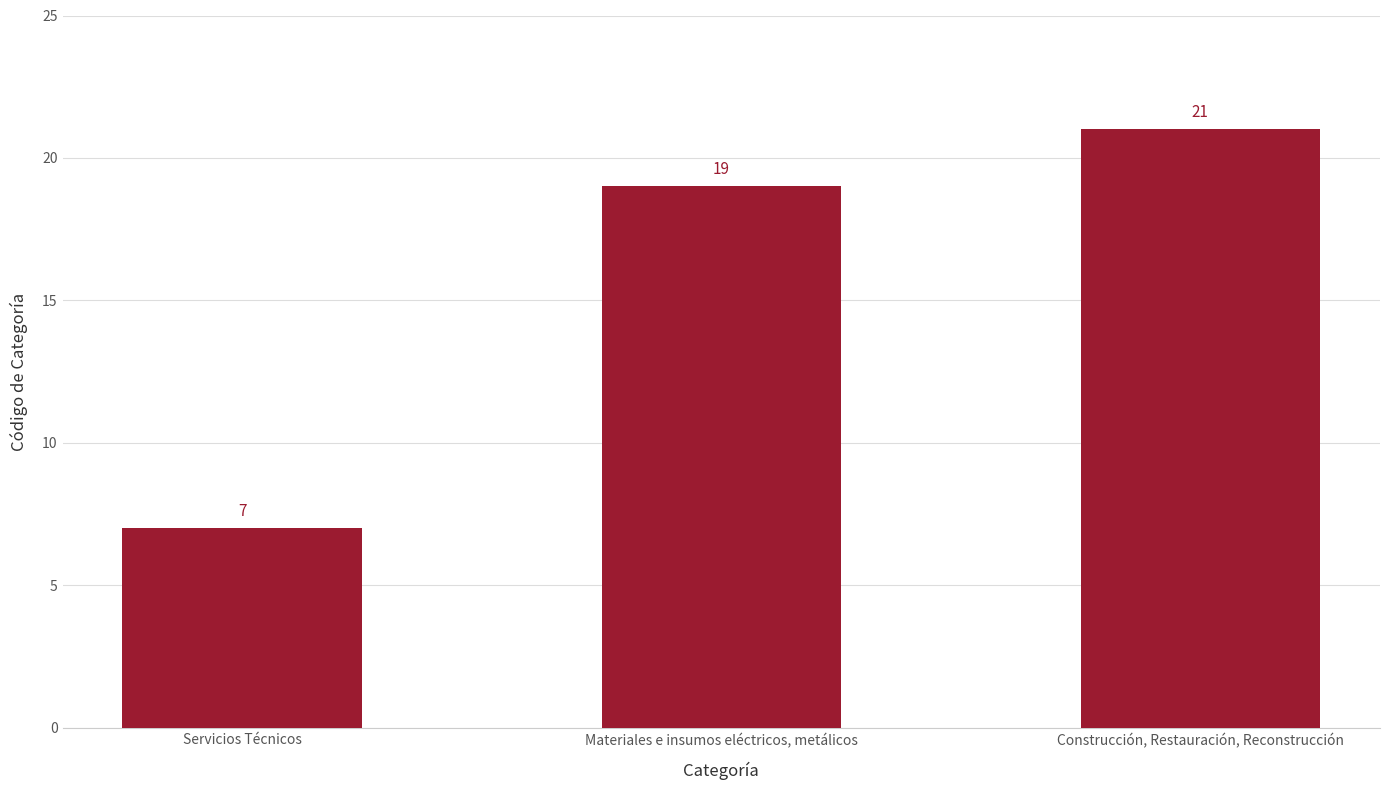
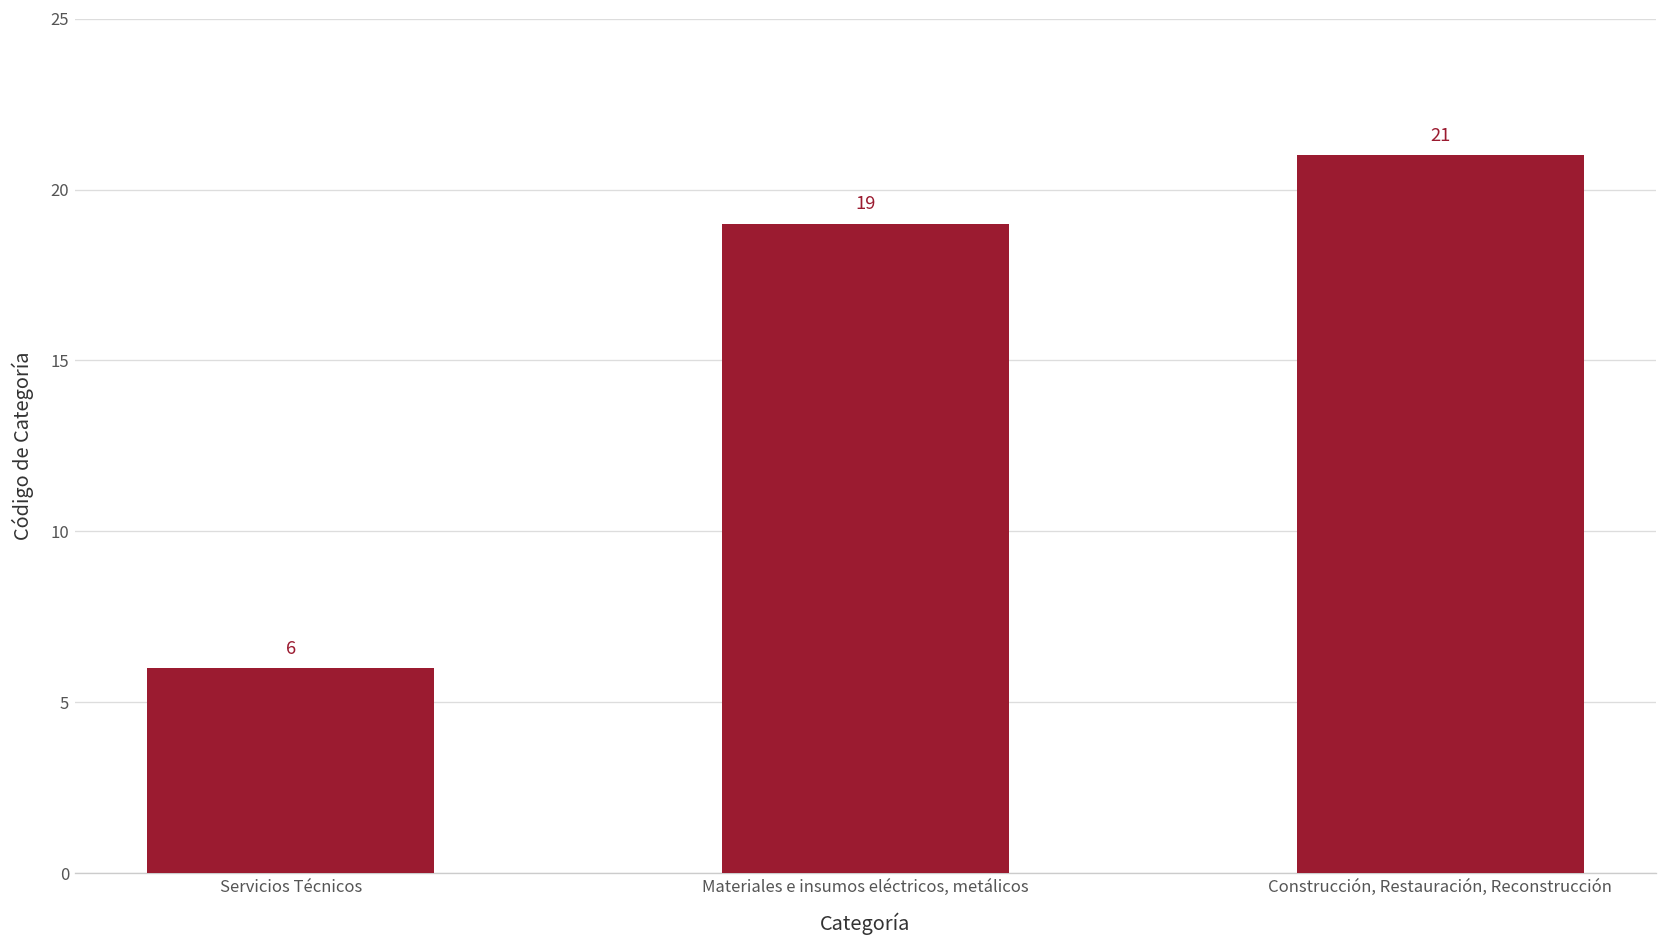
Servicios Técnicos: 7 -> 6
